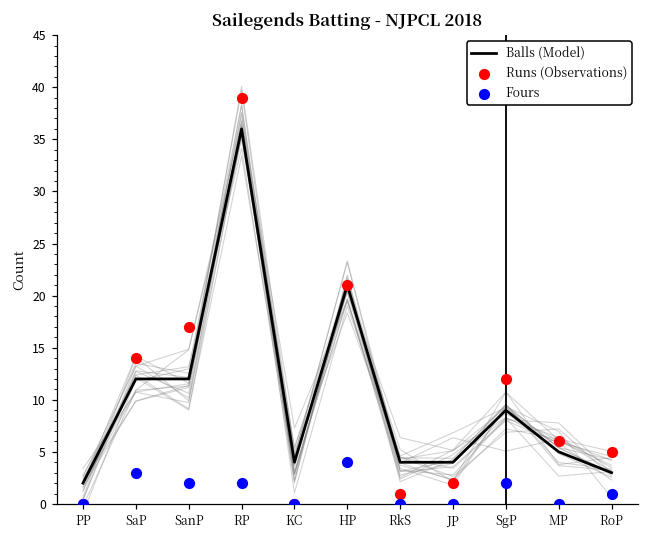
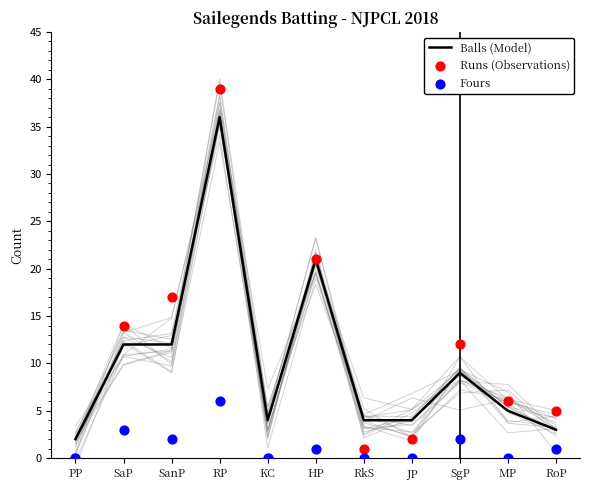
Fours, RP: 2 -> 6
Fours, HP: 4 -> 1
